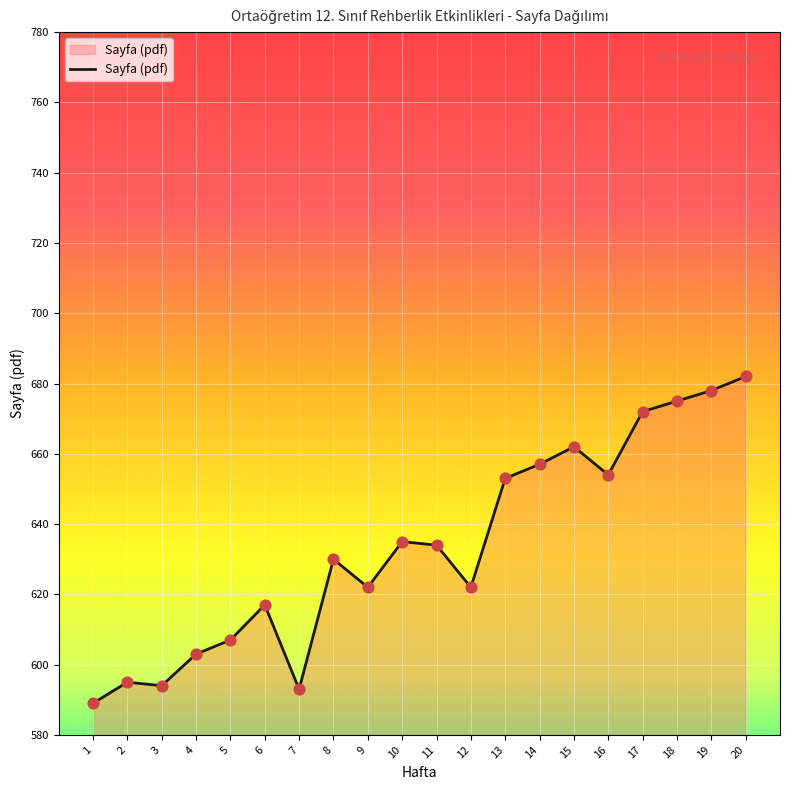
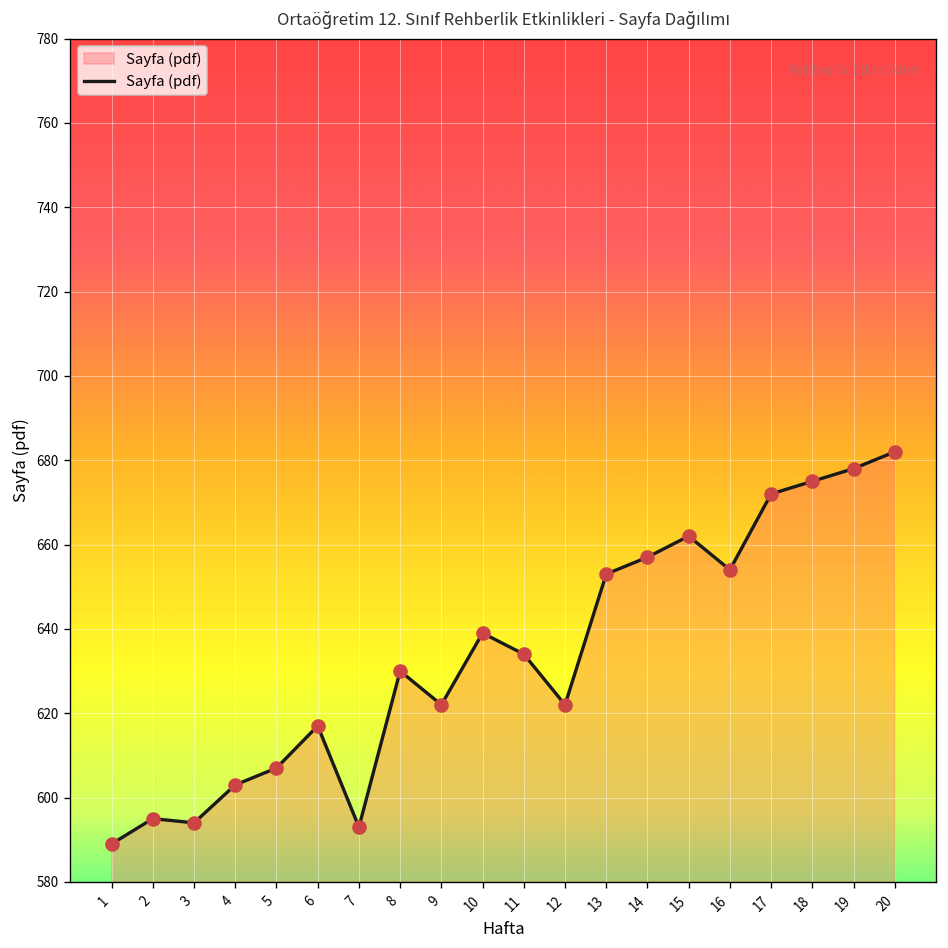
10: 635 -> 639
